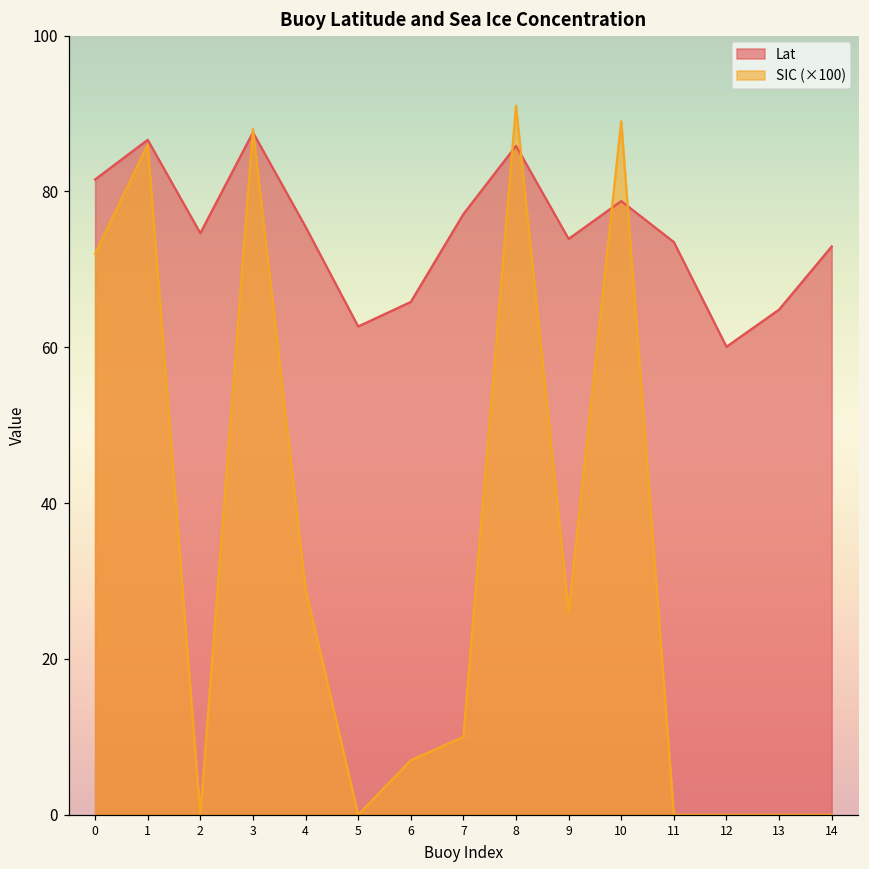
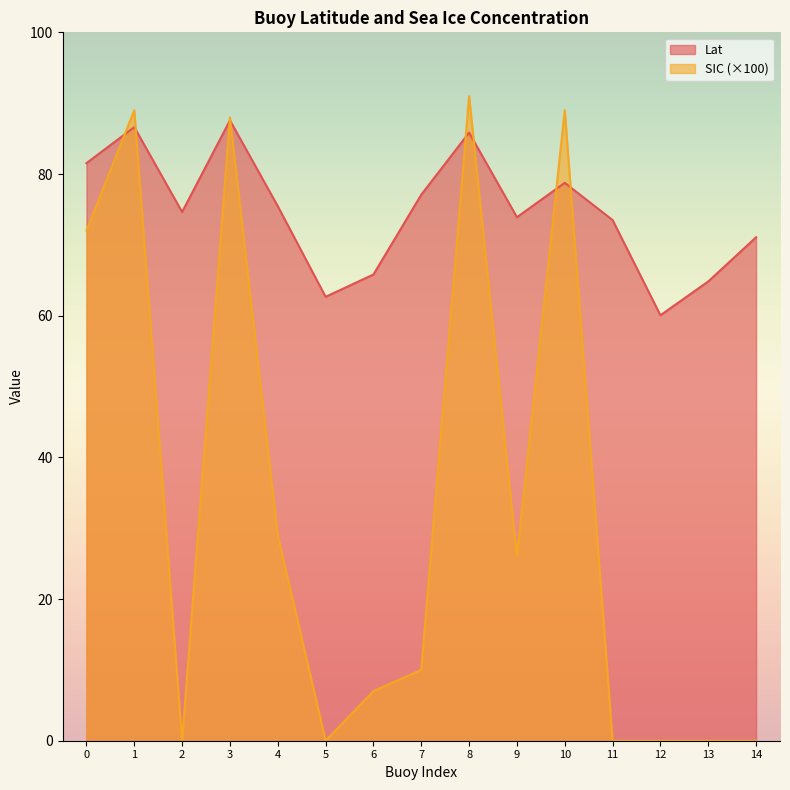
SIC (×100), 1: 86 -> 89
Lat, 14: 73 -> 71
